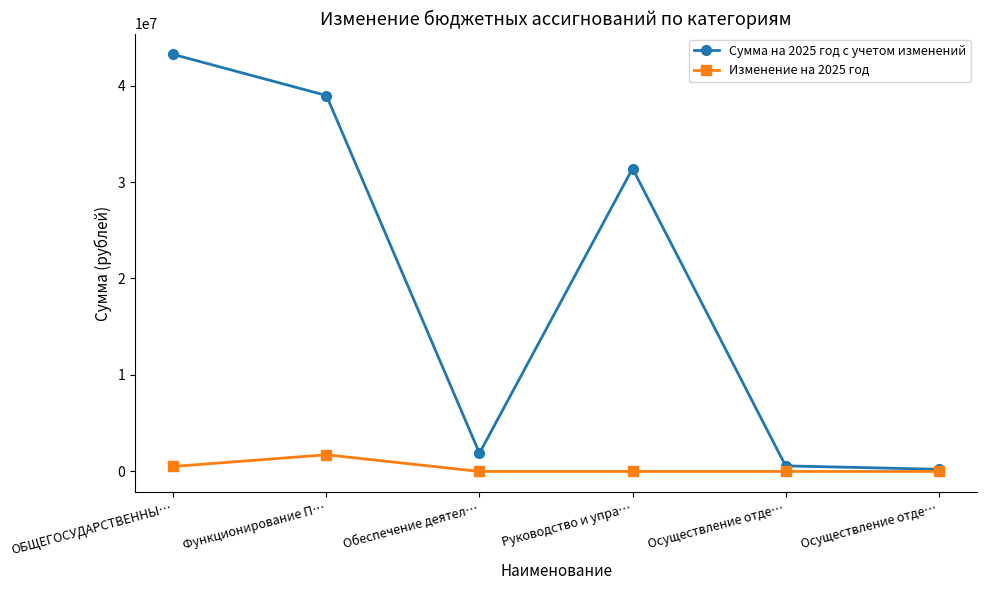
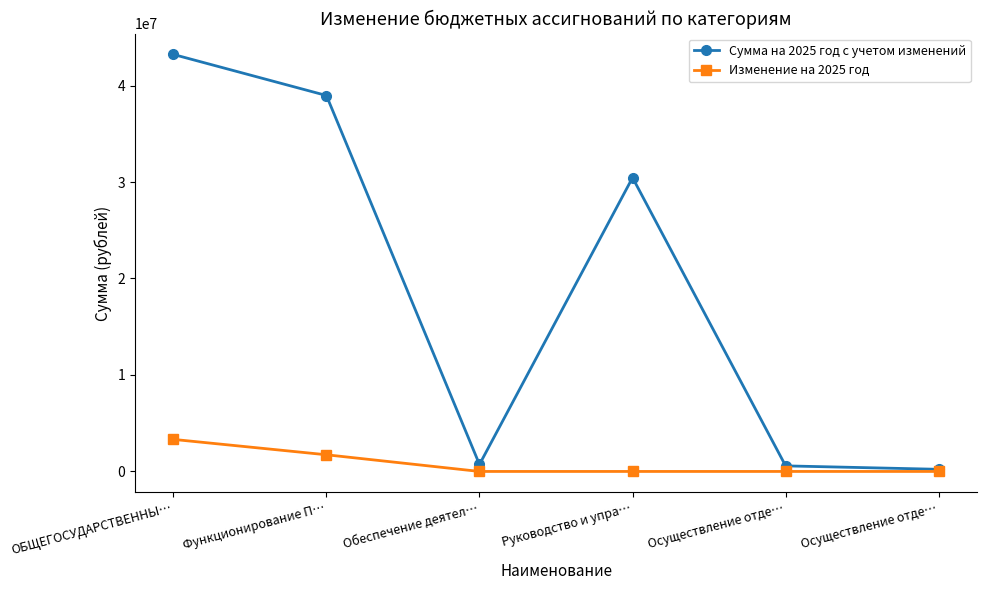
Изменение на 2025 год, ОБЩЕГОСУДАРСТВЕННЫ…: 1000000 -> 3000000
Сумма на 2025 год с учетом изменений, Обеспечение деятел…: 2000000 -> 1000000
Сумма на 2025 год с учетом изменений, Руководство и упра…: 31000000 -> 30000000
